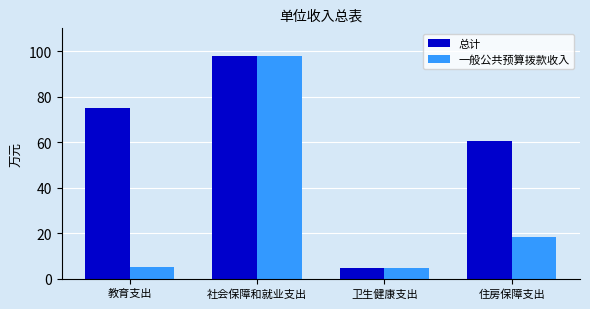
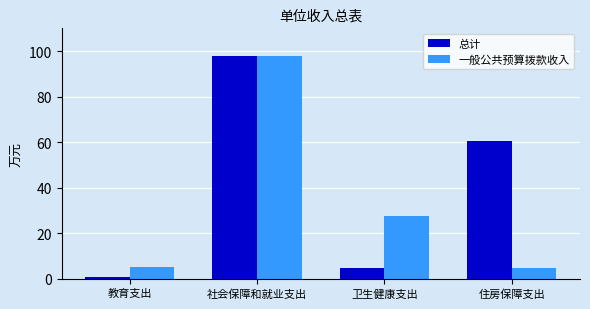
总计, 教育支出: 75 -> 1
一般公共预算拨款收入, 卫生健康支出: 5 -> 28
一般公共预算拨款收入, 住房保障支出: 18 -> 5
